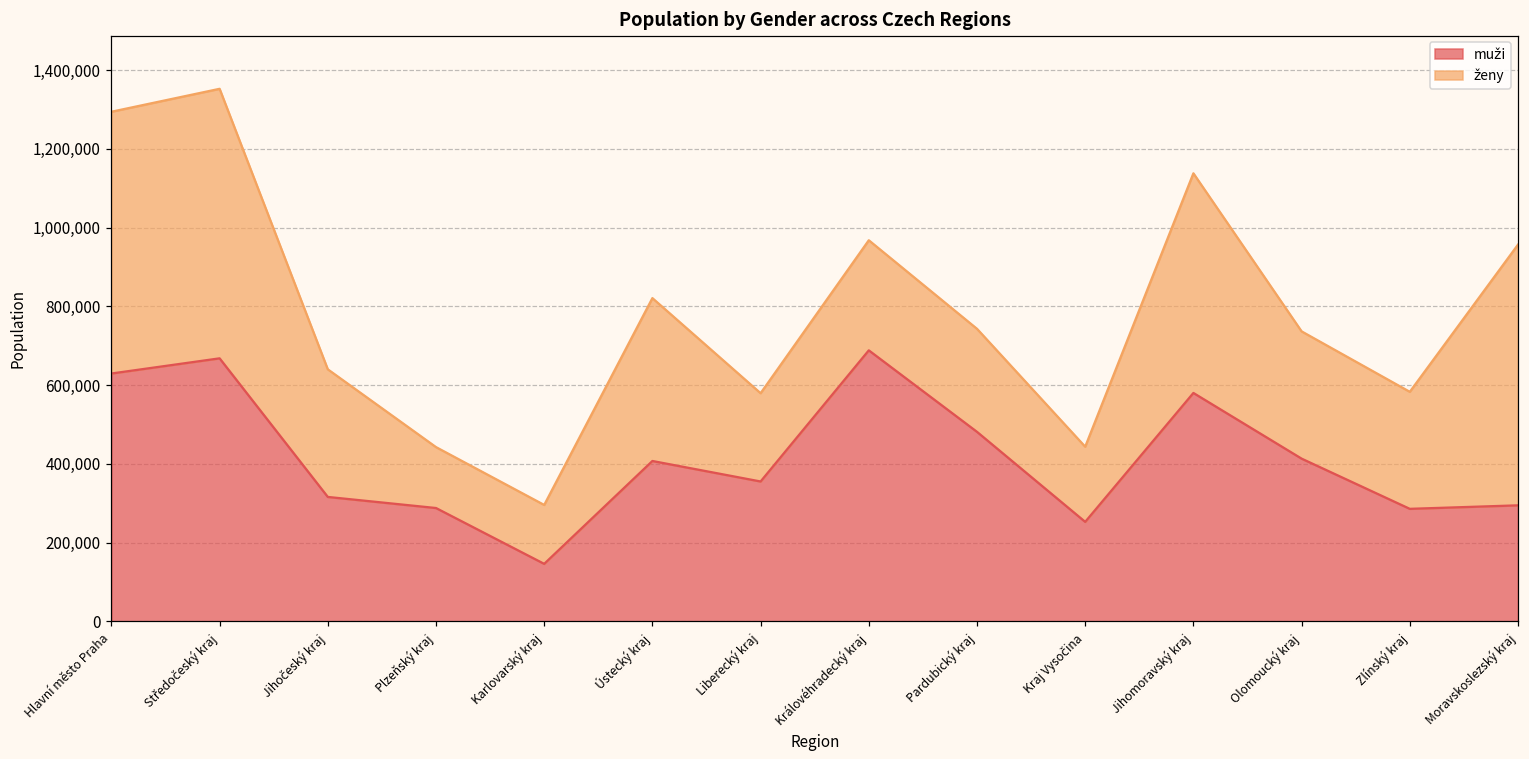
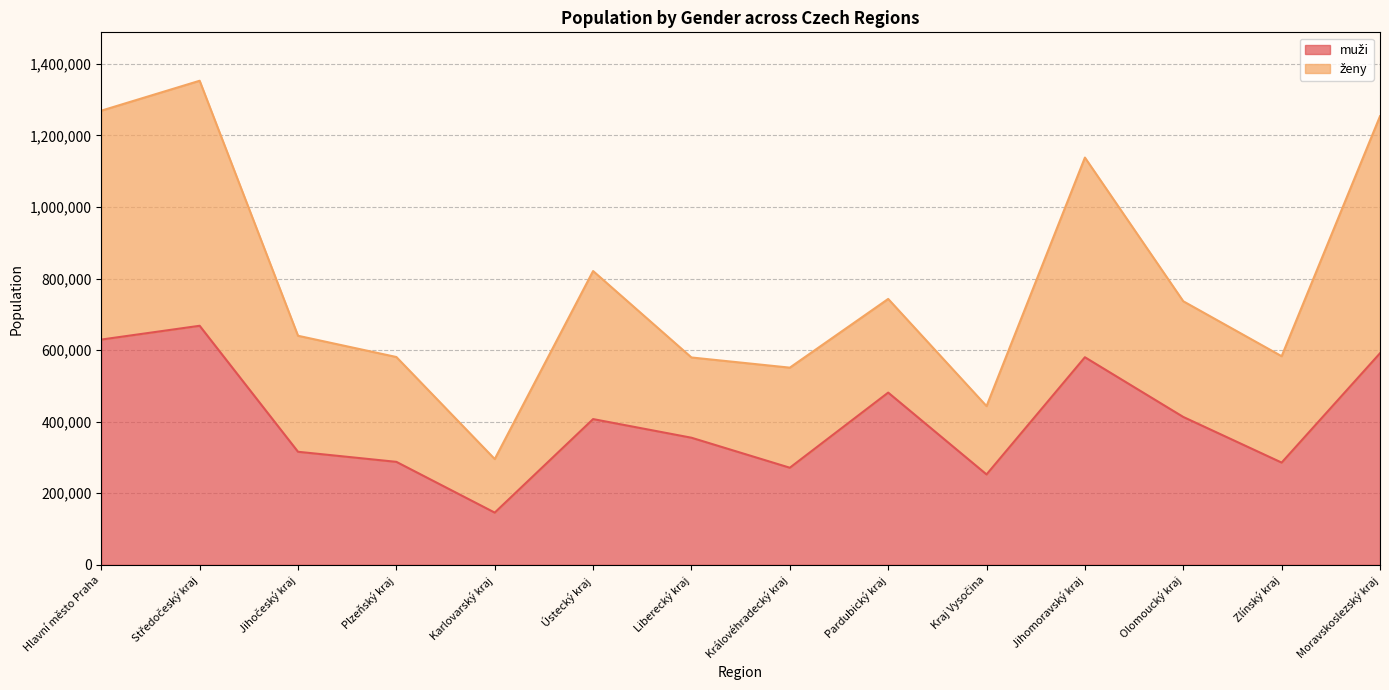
ženy, Hlavní město Praha: 660,000 -> 640,000
ženy, Plzeňský kraj: 150,000 -> 290,000
muži, Královéhradecký kraj: 690,000 -> 270,000
muži, Moravskoslezský kraj: 290,000 -> 590,000
